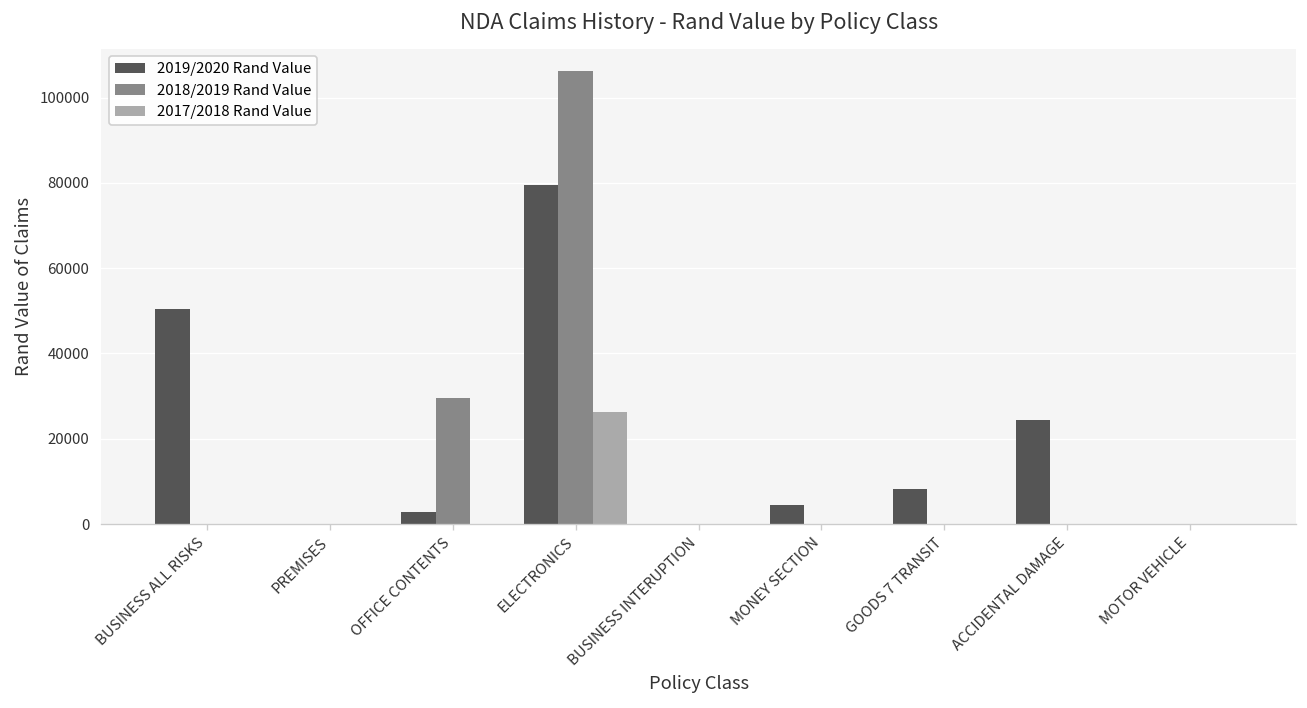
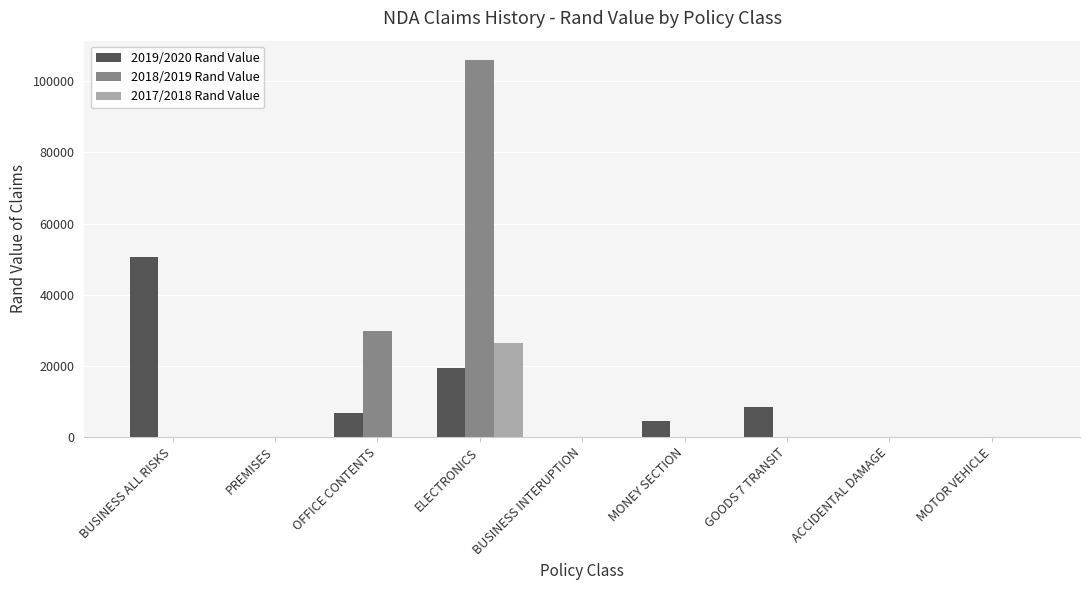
2019/2020 Rand Value, OFFICE CONTENTS: 3000 -> 7000
2019/2020 Rand Value, ELECTRONICS: 80000 -> 19000
2019/2020 Rand Value, ACCIDENTAL DAMAGE: 24000 -> 0
